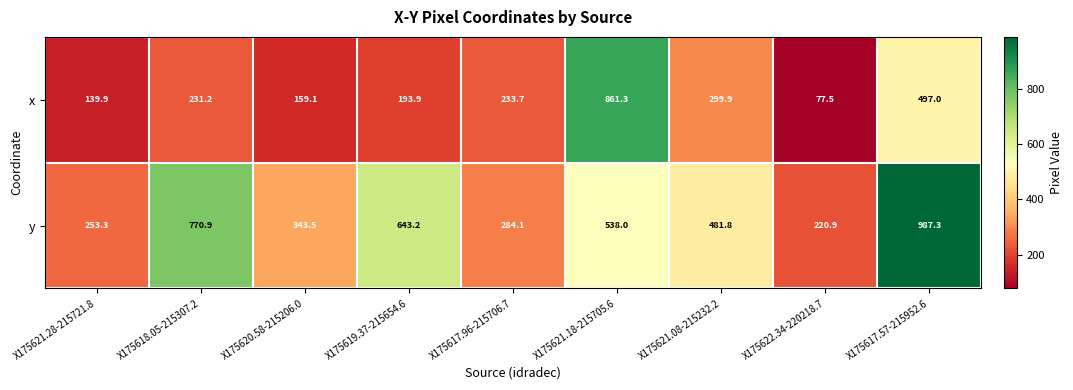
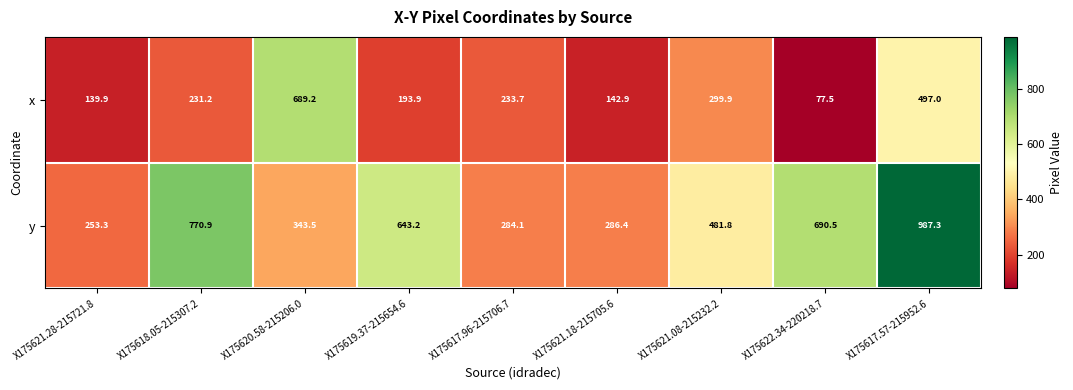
x, X175620.58-215206.0: 159.1 -> 689.2
x, X175621.18-215705.6: 861.3 -> 142.9
y, X175621.18-215705.6: 538.0 -> 286.4
y, X175622.34-220218.7: 220.9 -> 690.5
